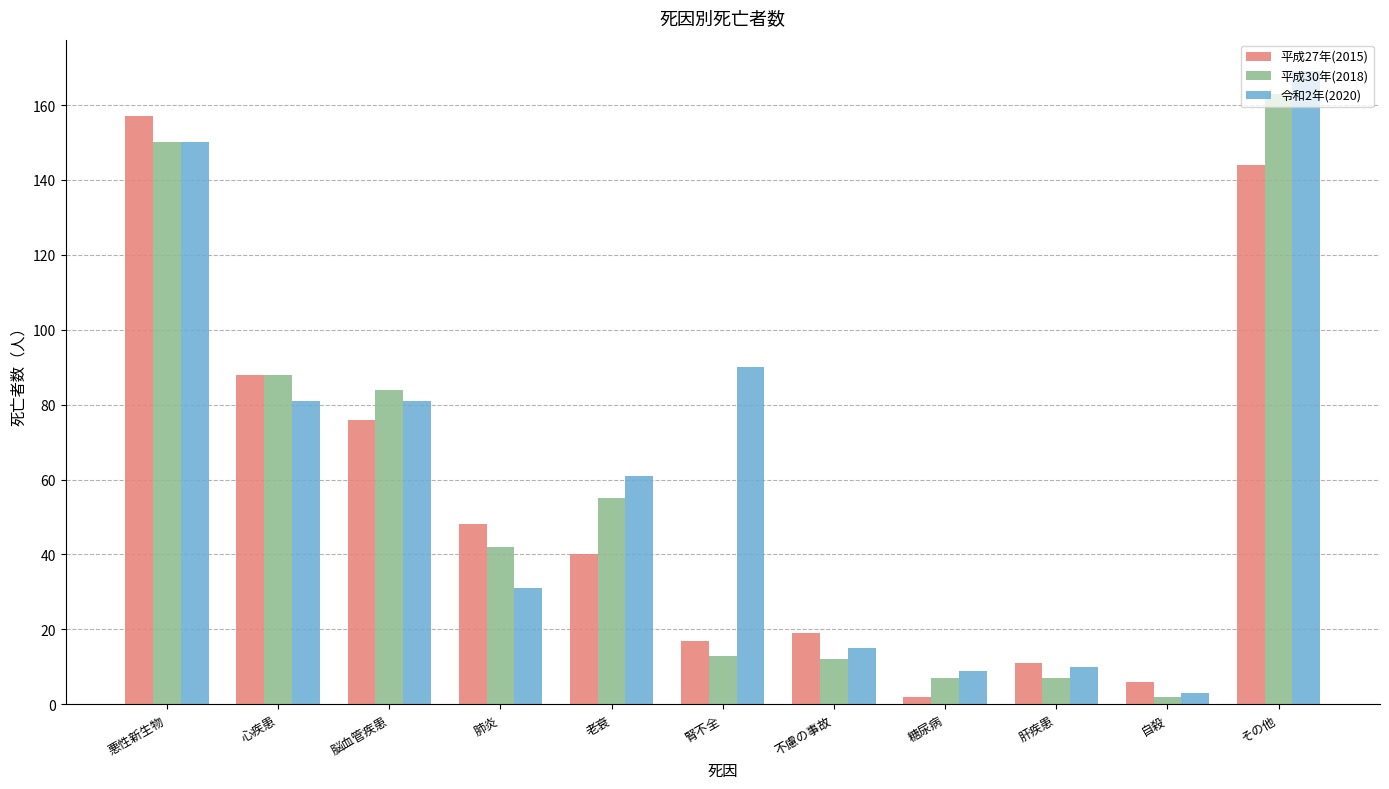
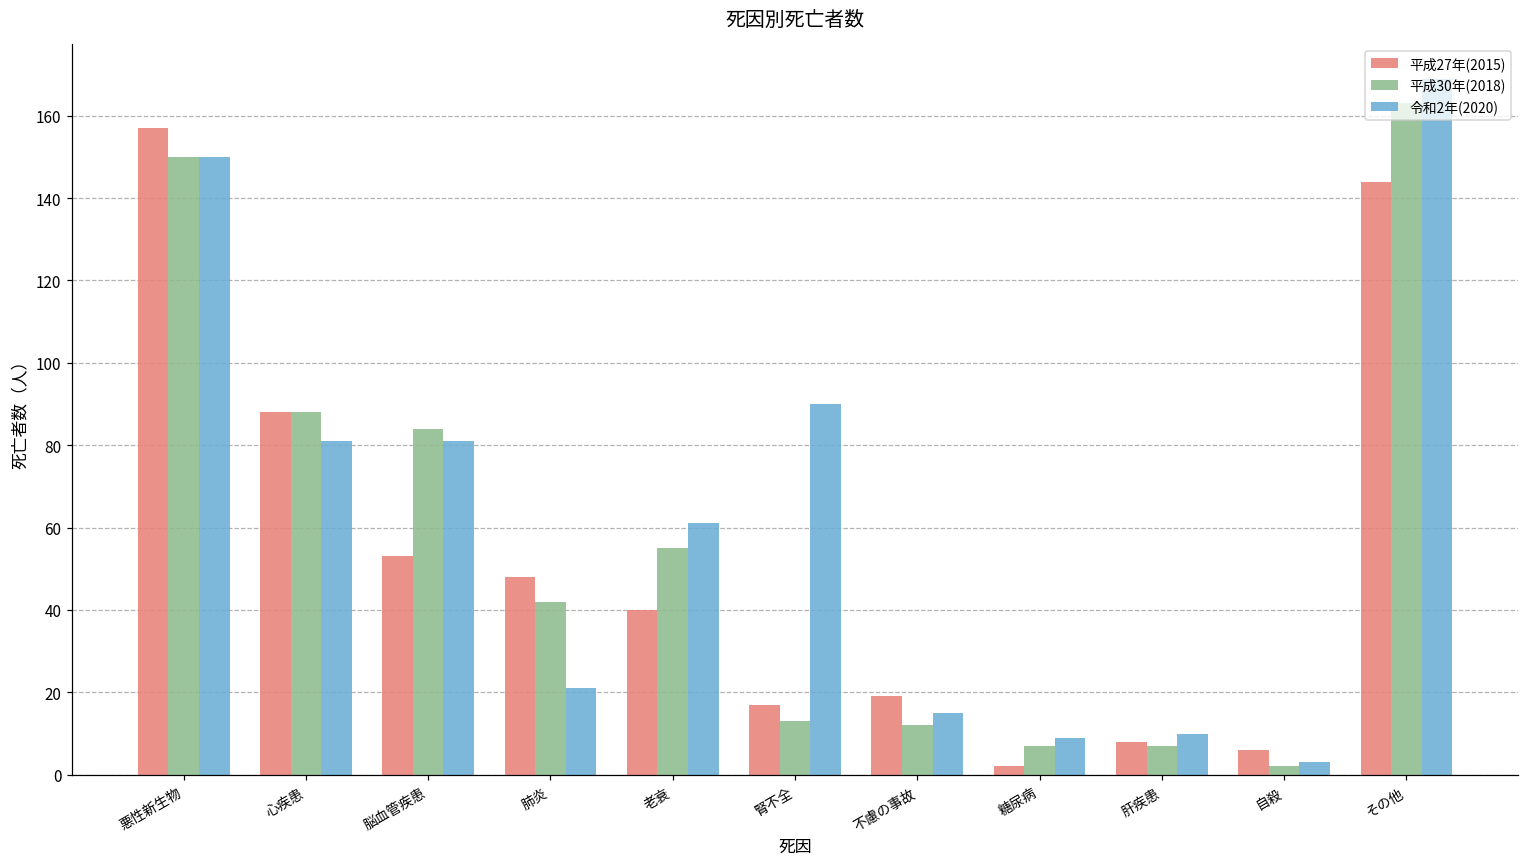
平成27年(2015), 脳血管疾患: 76 -> 53
令和2年(2020), 肺炎: 31 -> 21
平成27年(2015), 肝疾患: 11 -> 8
